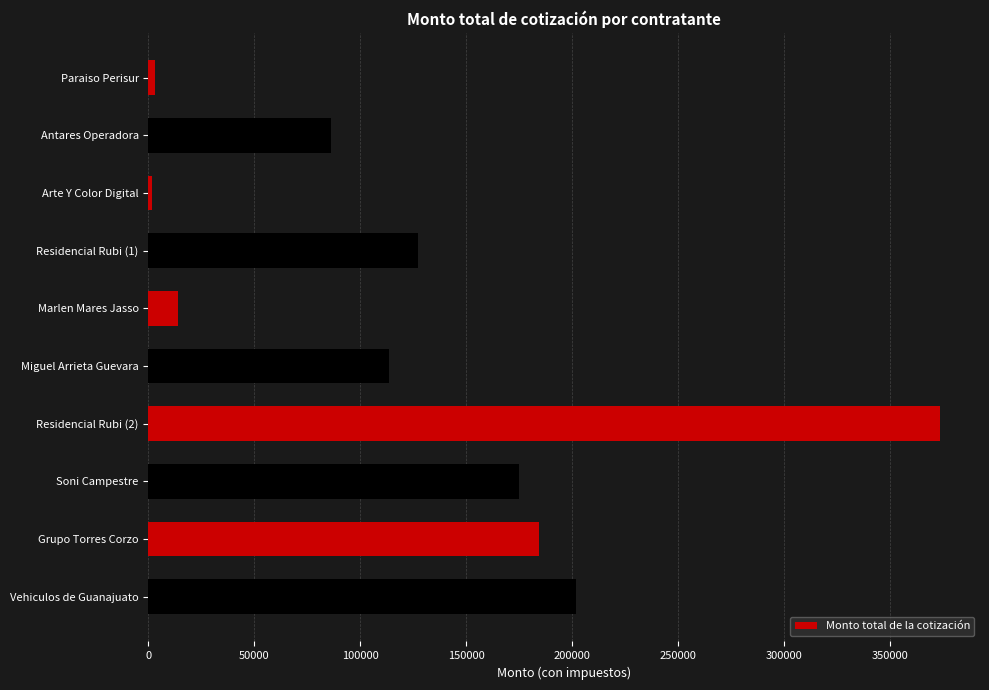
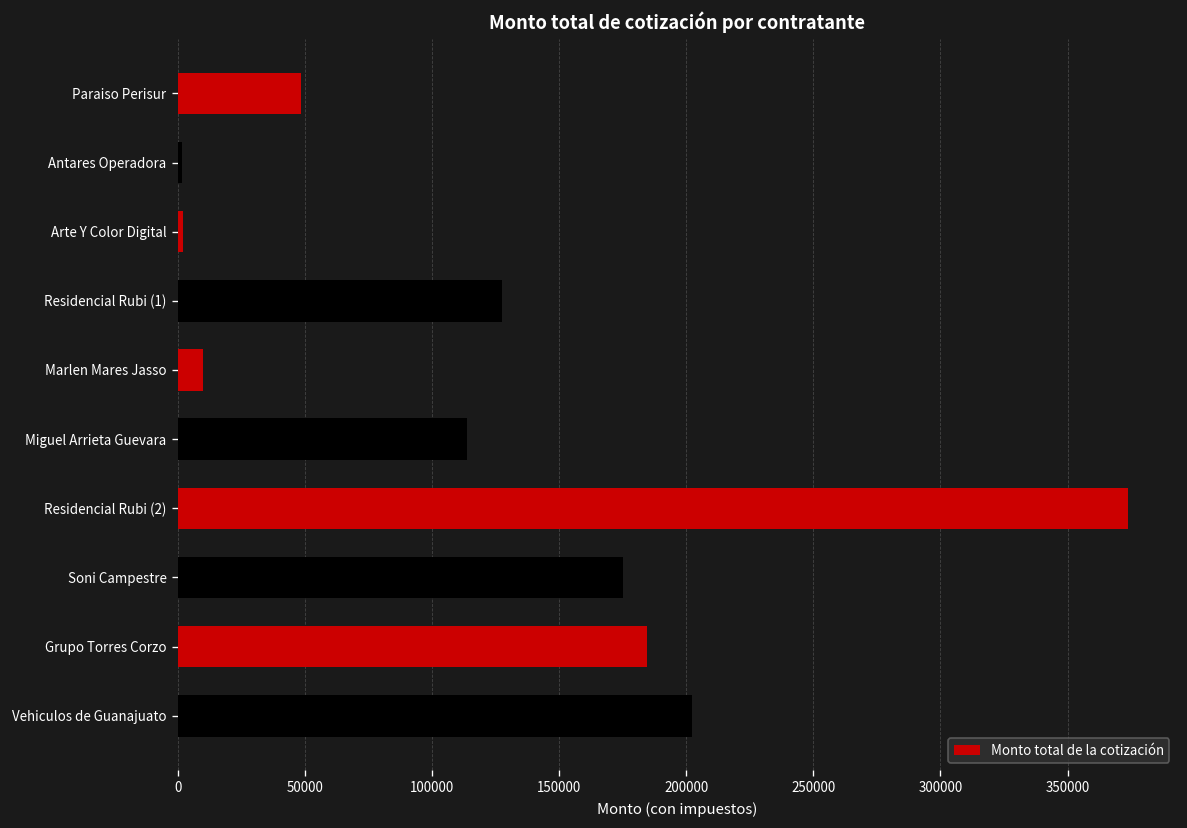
Paraiso Perisur: 3000 -> 49000
Antares Operadora: 86000 -> 2000
Marlen Mares Jasso: 14000 -> 10000
